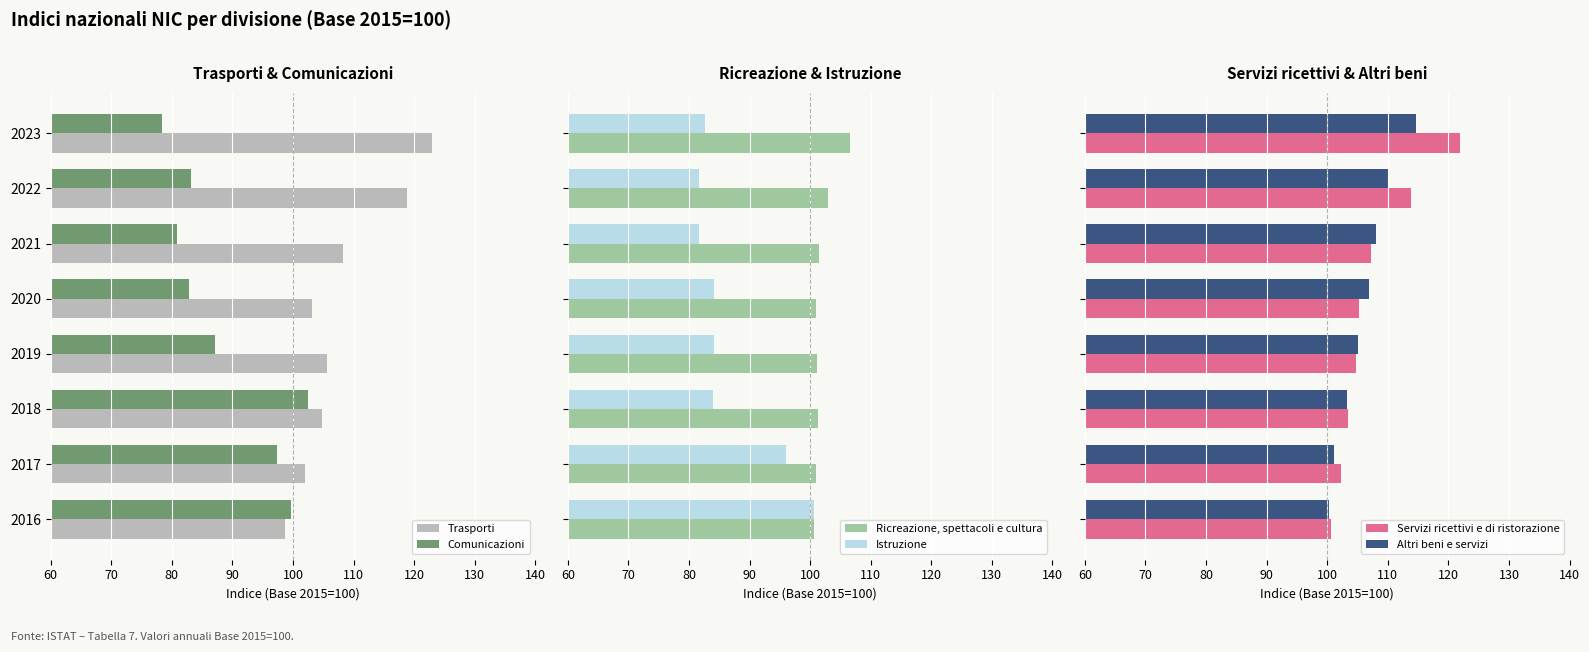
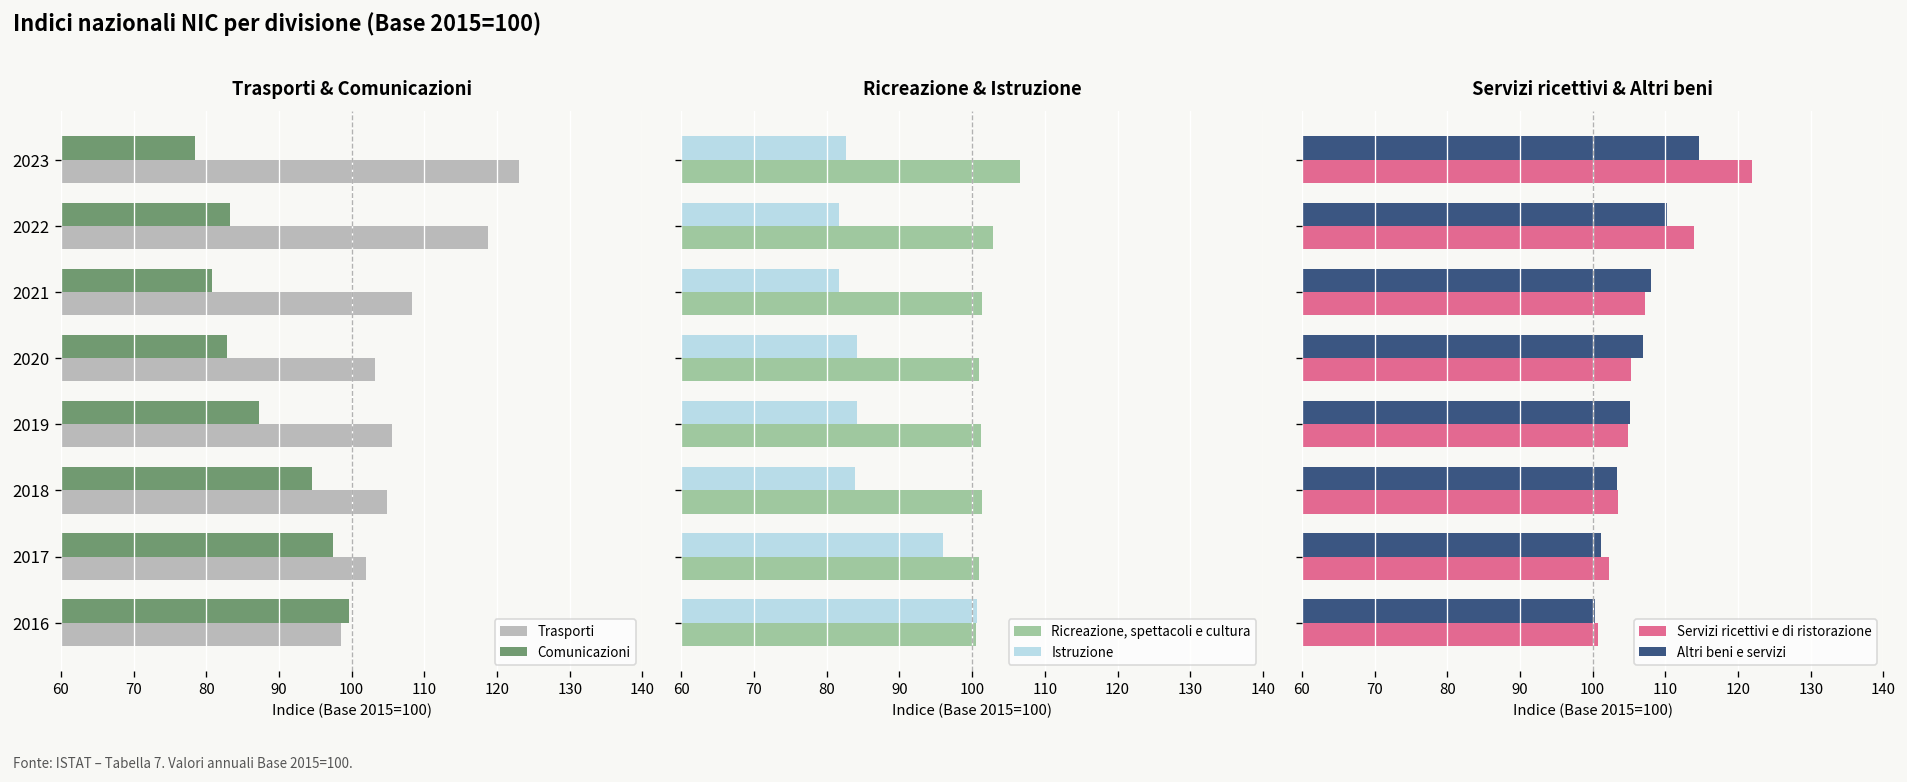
Trasporti & Comunicazioni, Comunicazioni, 2018: 102 -> 95
